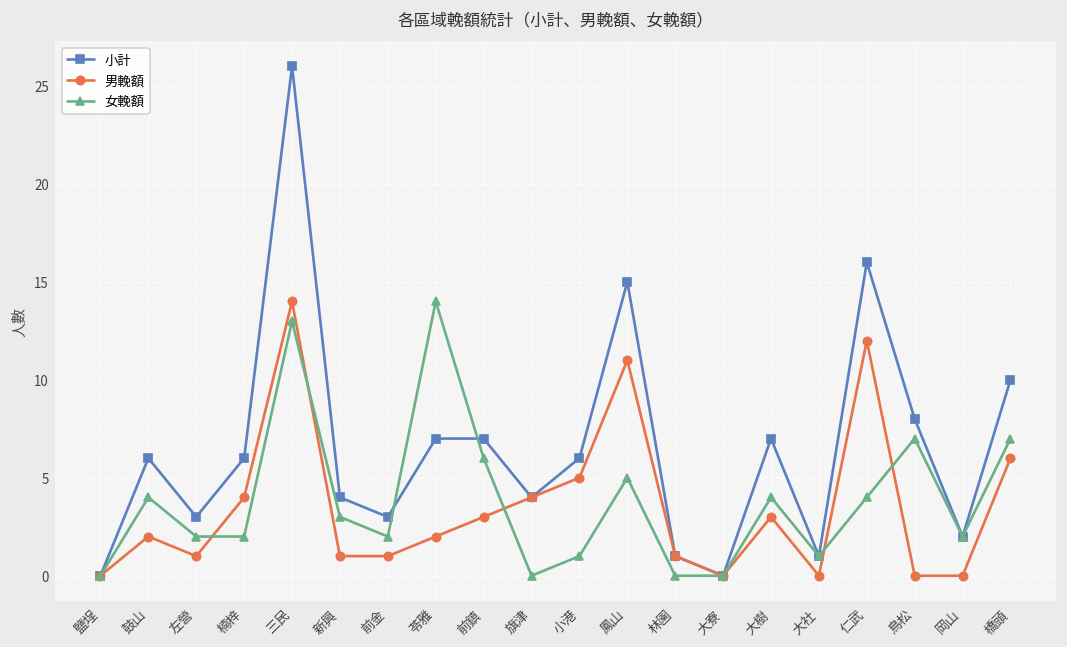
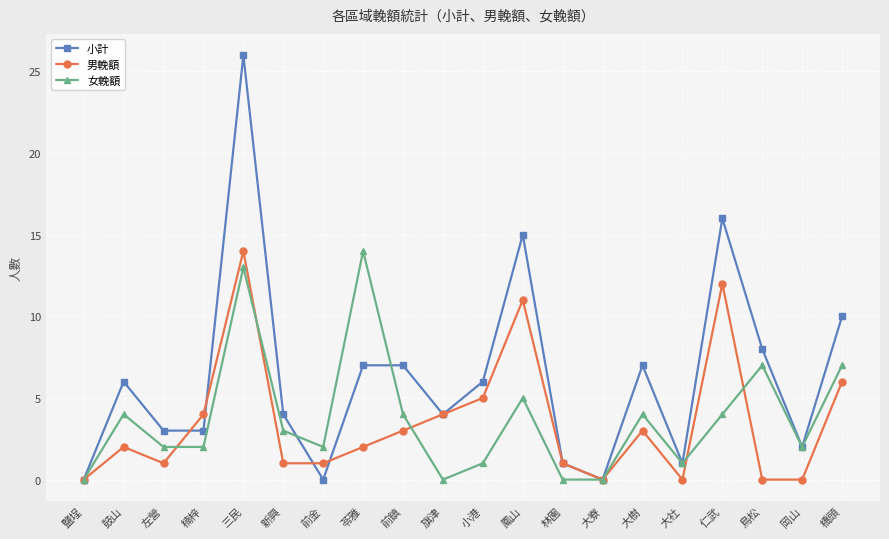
小計, 楠梓: 6 -> 3
小計, 前金: 3 -> 0
女輓額, 前鎮: 6 -> 4
